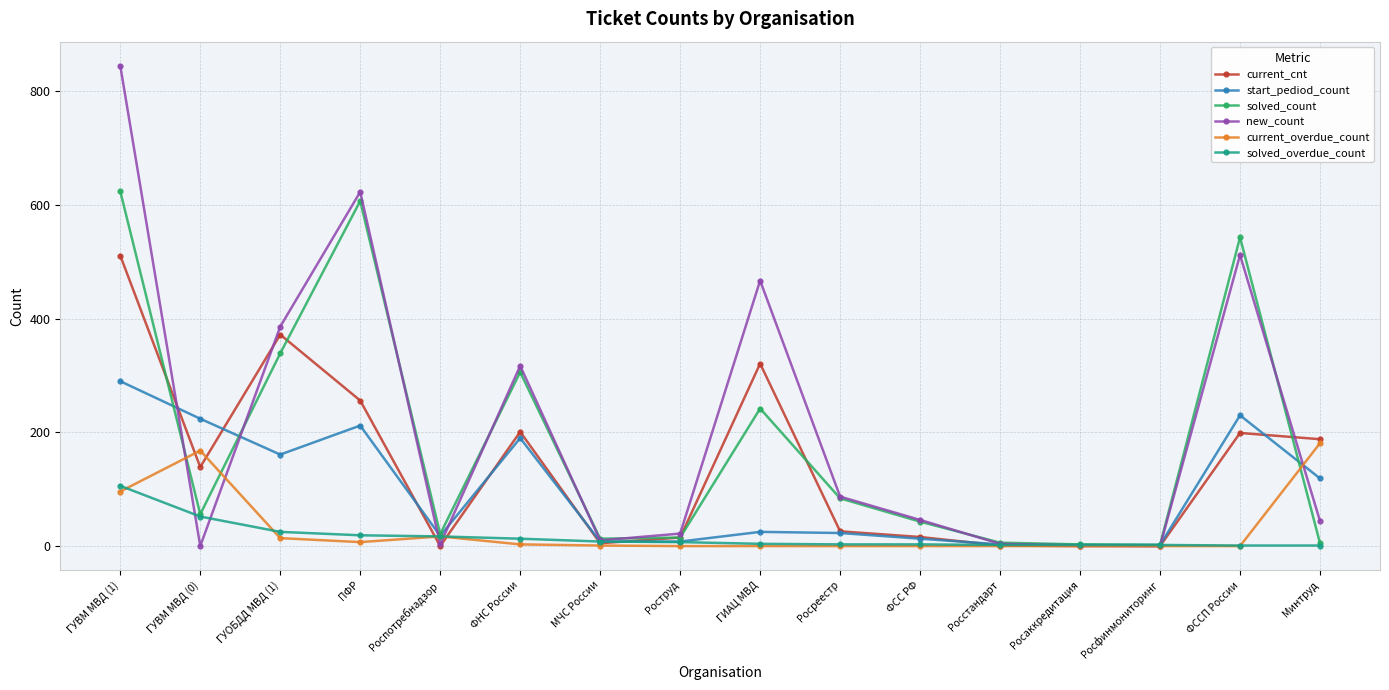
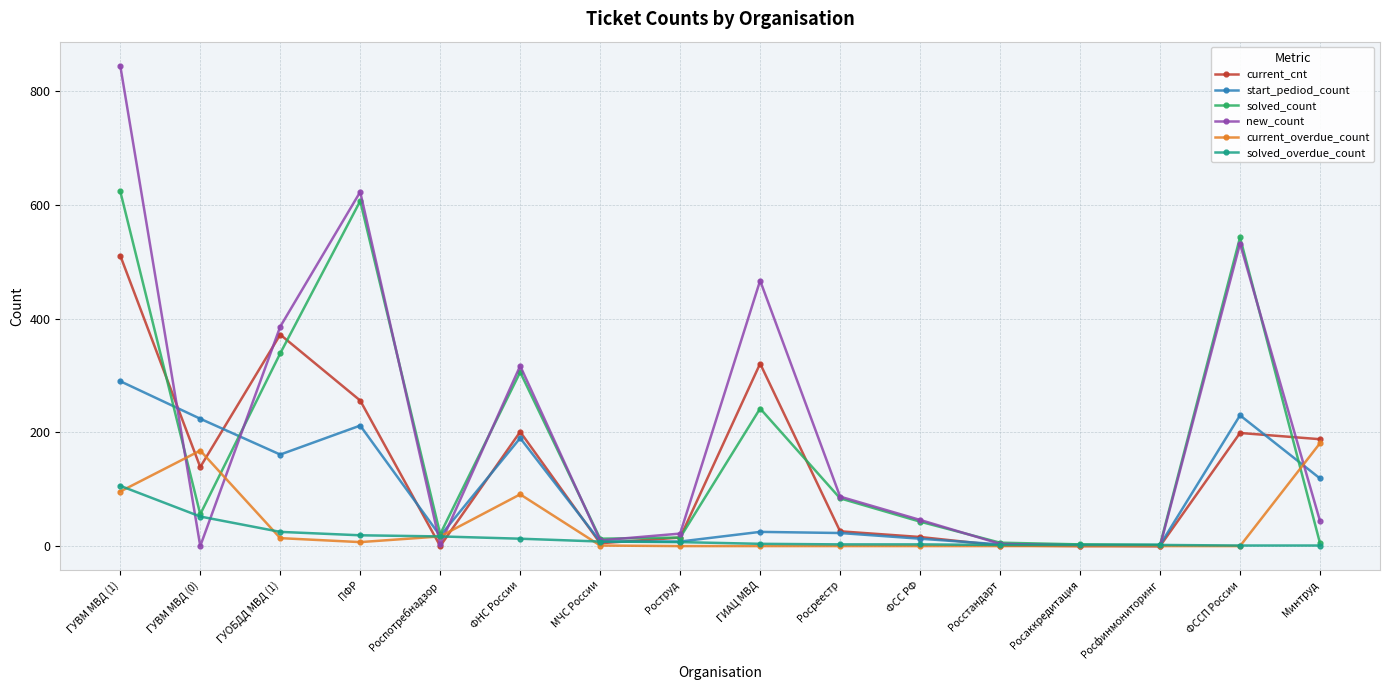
current_overdue_count, ФНС России: 0 -> 90
new_count, ФССП России: 510 -> 530
